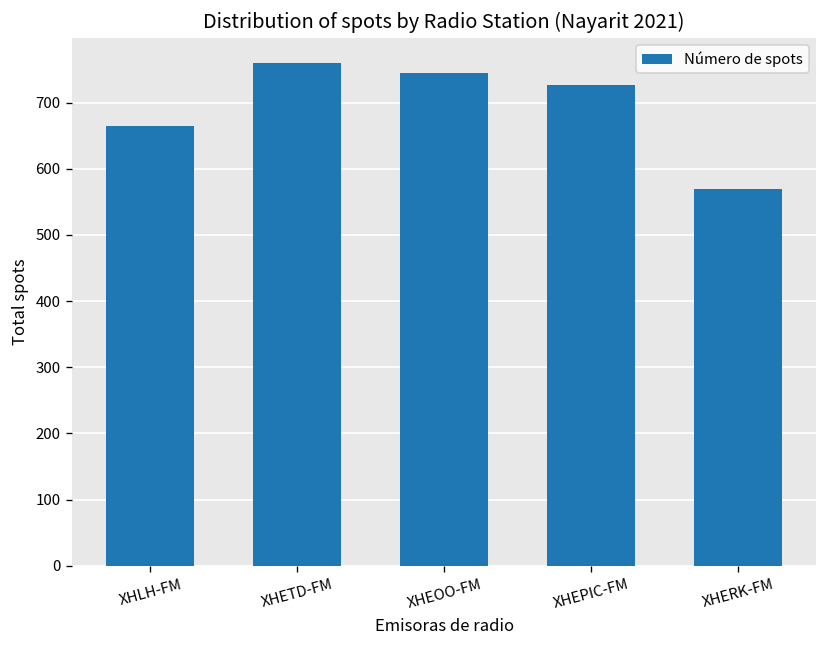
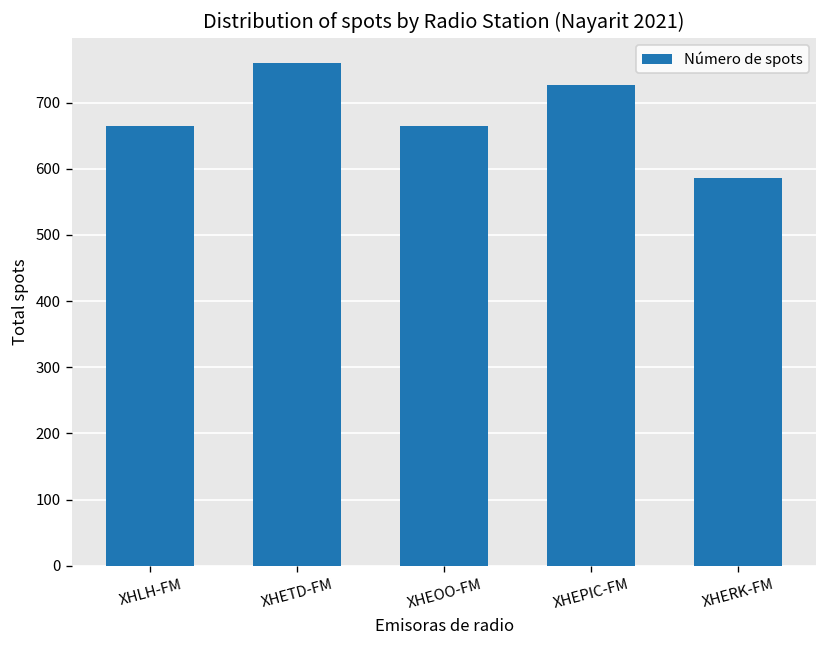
XHEOO-FM: 750 -> 670
XHERK-FM: 570 -> 590
